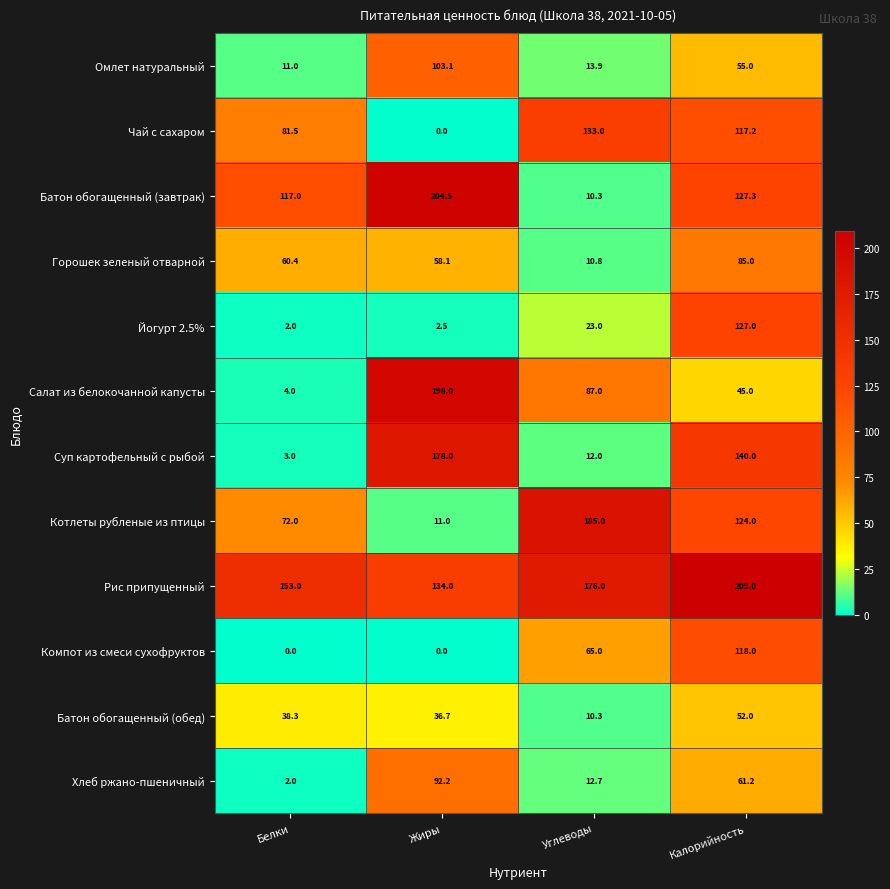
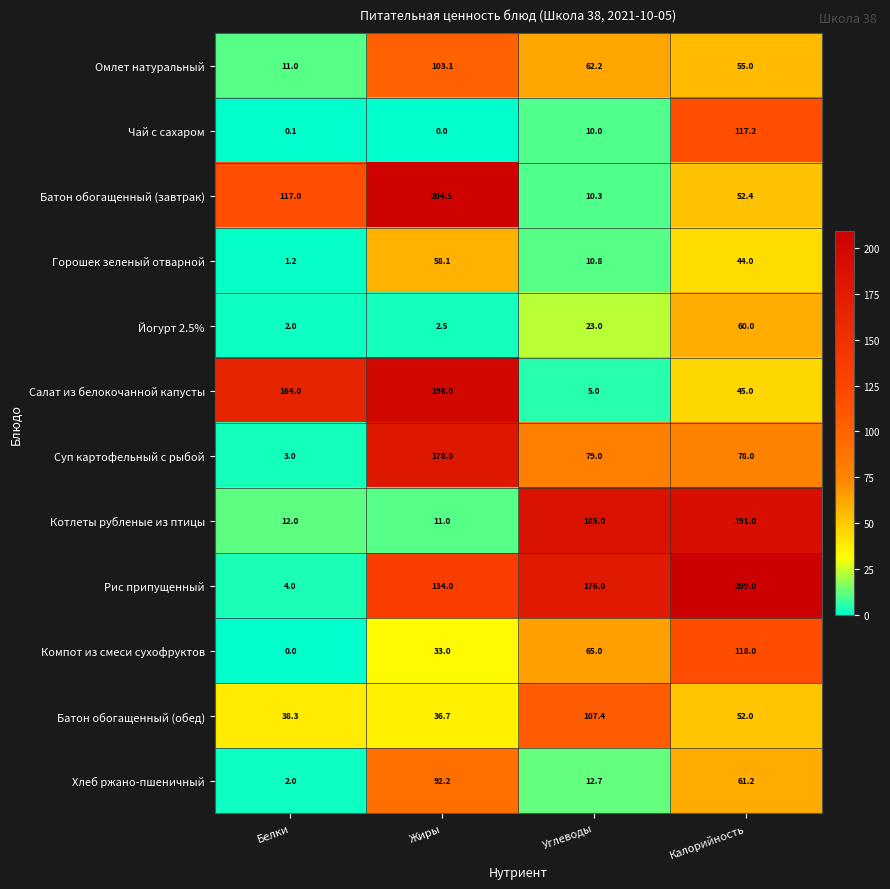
Омлет натуральный, Углеводы: 13.9 -> 62.2
Чай с сахаром, Белки: 81.5 -> 0.1
Чай с сахаром, Углеводы: 133.0 -> 10.0
Батон обогащенный (завтрак), Калорийность: 127.3 -> 52.4
Горошек зеленый отварной, Белки: 60.4 -> 1.2
Горошек зеленый отварной, Калорийность: 85.0 -> 44.0
Йогурт 2.5%, Калорийность: 127.0 -> 60.0
Салат из белокочанной капусты, Белки: 4.0 -> 164.0
Салат из белокочанной капусты, Углеводы: 87.0 -> 5.0
Суп картофельный с рыбой, Углеводы: 12.0 -> 79.0
Суп картофельный с рыбой, Калорийность: 140.0 -> 78.0
Котлеты рубленые из птицы, Белки: 72.0 -> 12.0
Котлеты рубленые из птицы, Калорийность: 124.0 -> 191.0
Рис припущенный, Белки: 153.0 -> 4.0
Компот из смеси сухофруктов, Жиры: 0.0 -> 33.0
Батон обогащенный (обед), Углеводы: 10.3 -> 107.4
